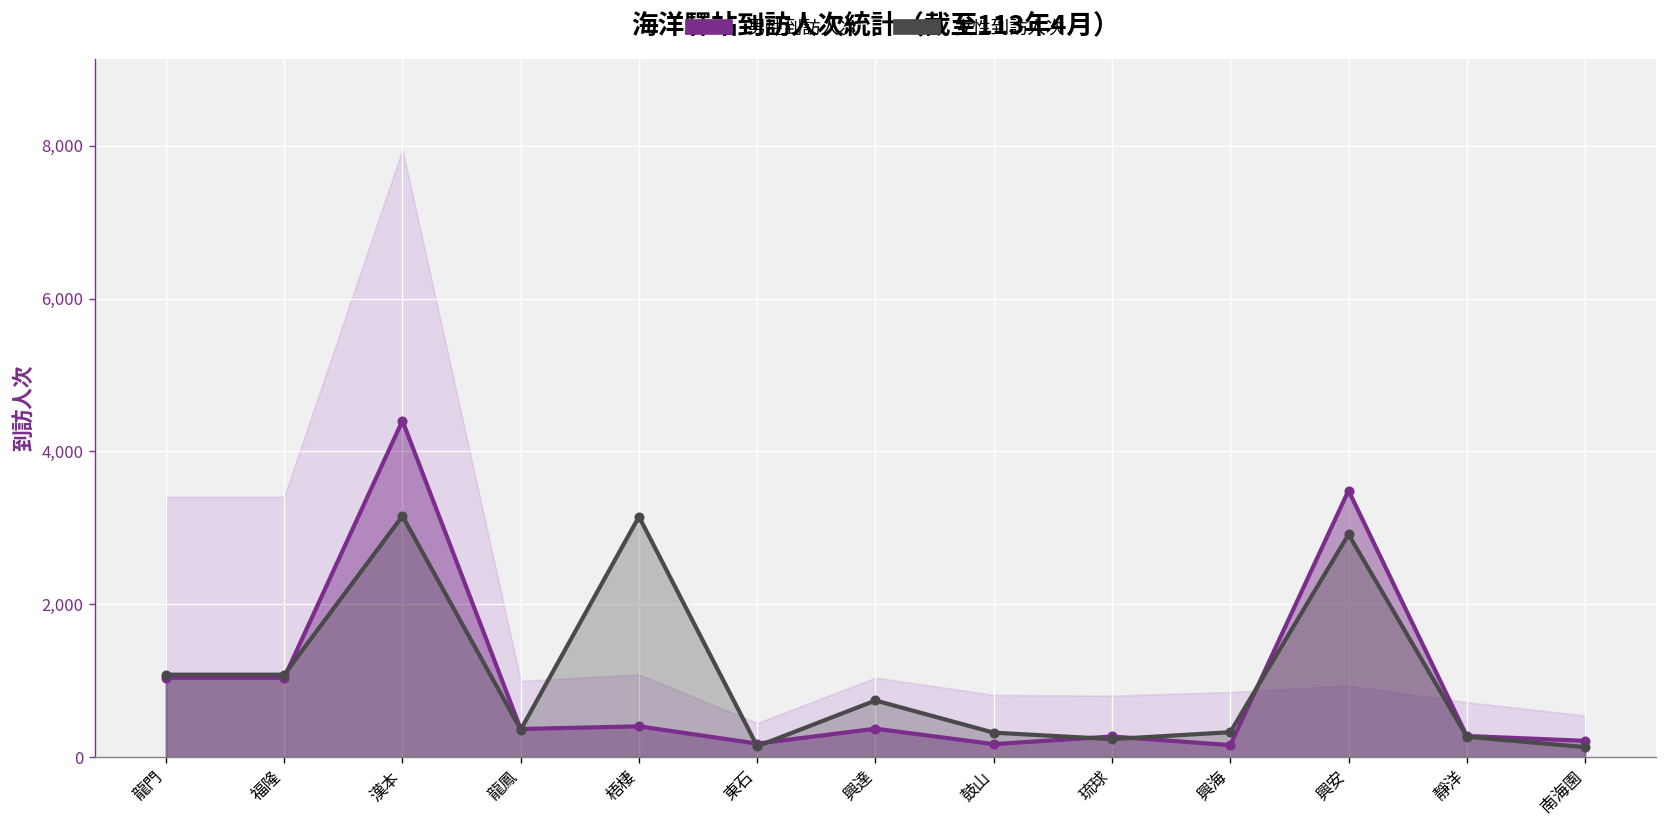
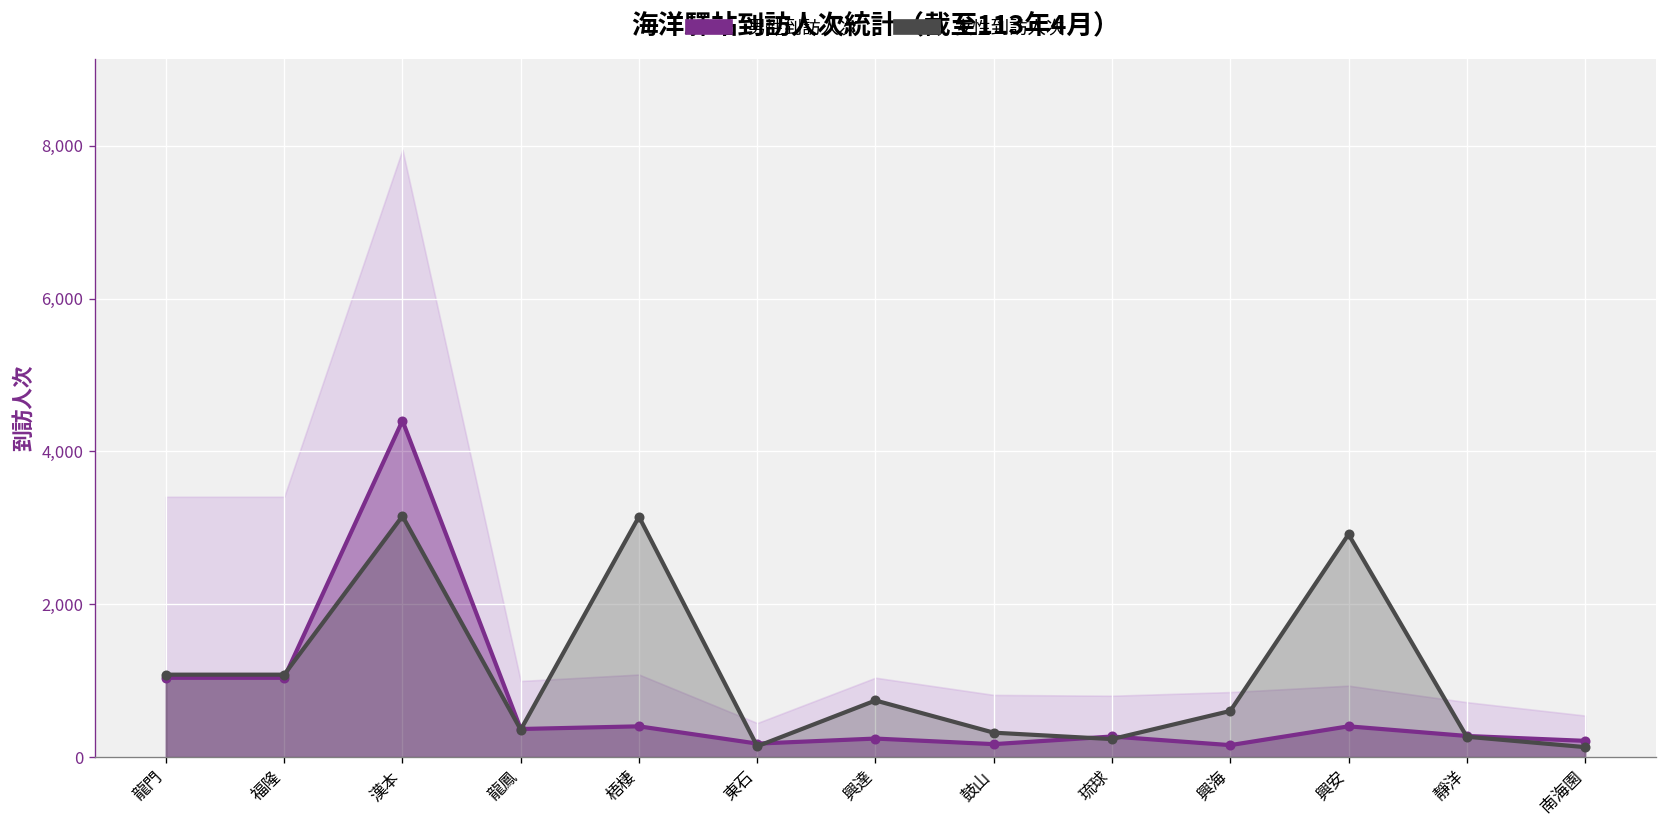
男性到訪人次, 興達: 400 -> 200
女性到訪人次, 興海: 300 -> 600
男性到訪人次, 興安: 3,500 -> 400
